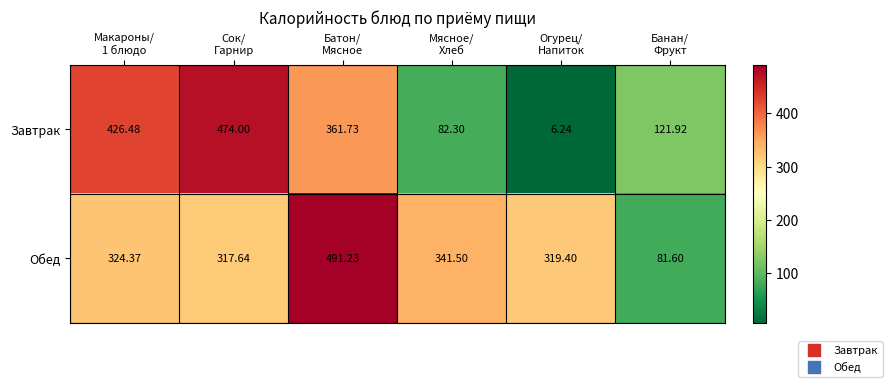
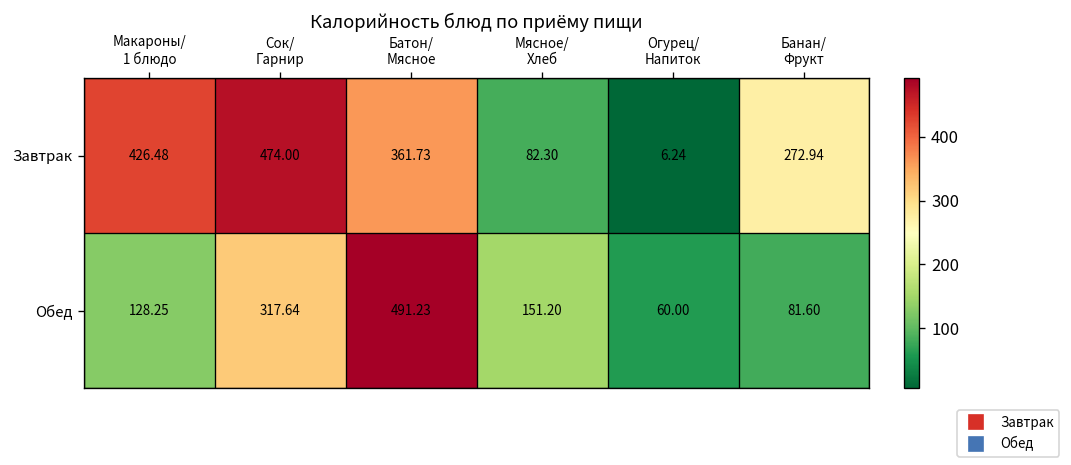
Завтрак, Банан/ Фрукт: 121.92 -> 272.94
Обед, Макароны/ 1 блюдо: 324.37 -> 128.25
Обед, Мясное/ Хлеб: 341.50 -> 151.20
Обед, Огурец/ Напиток: 319.40 -> 60.00
